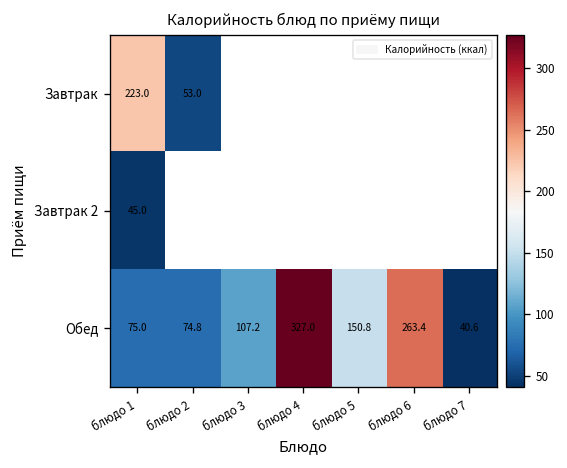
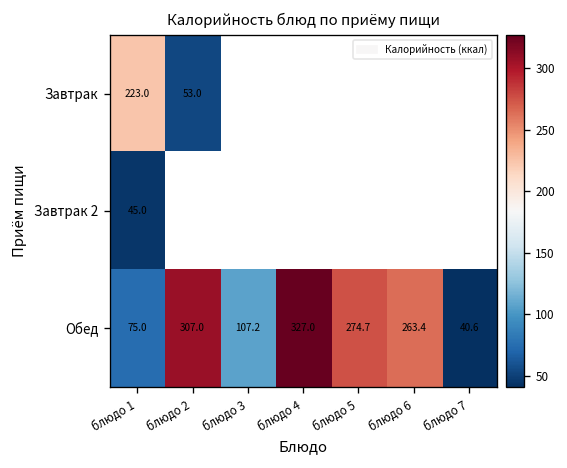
Обед, блюдо 2: 74.8 -> 307.0
Обед, блюдо 5: 150.8 -> 274.7
